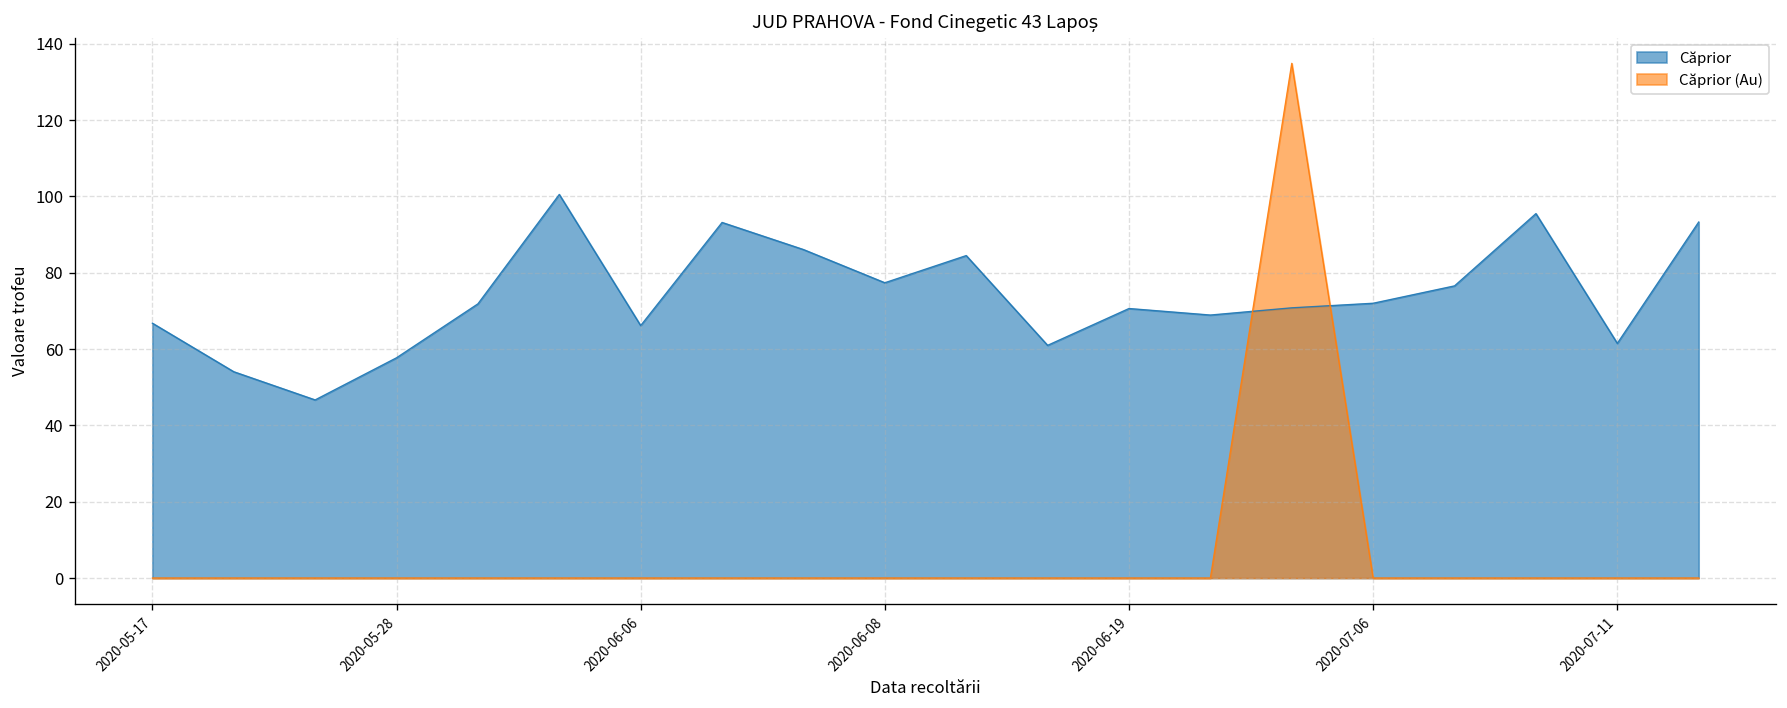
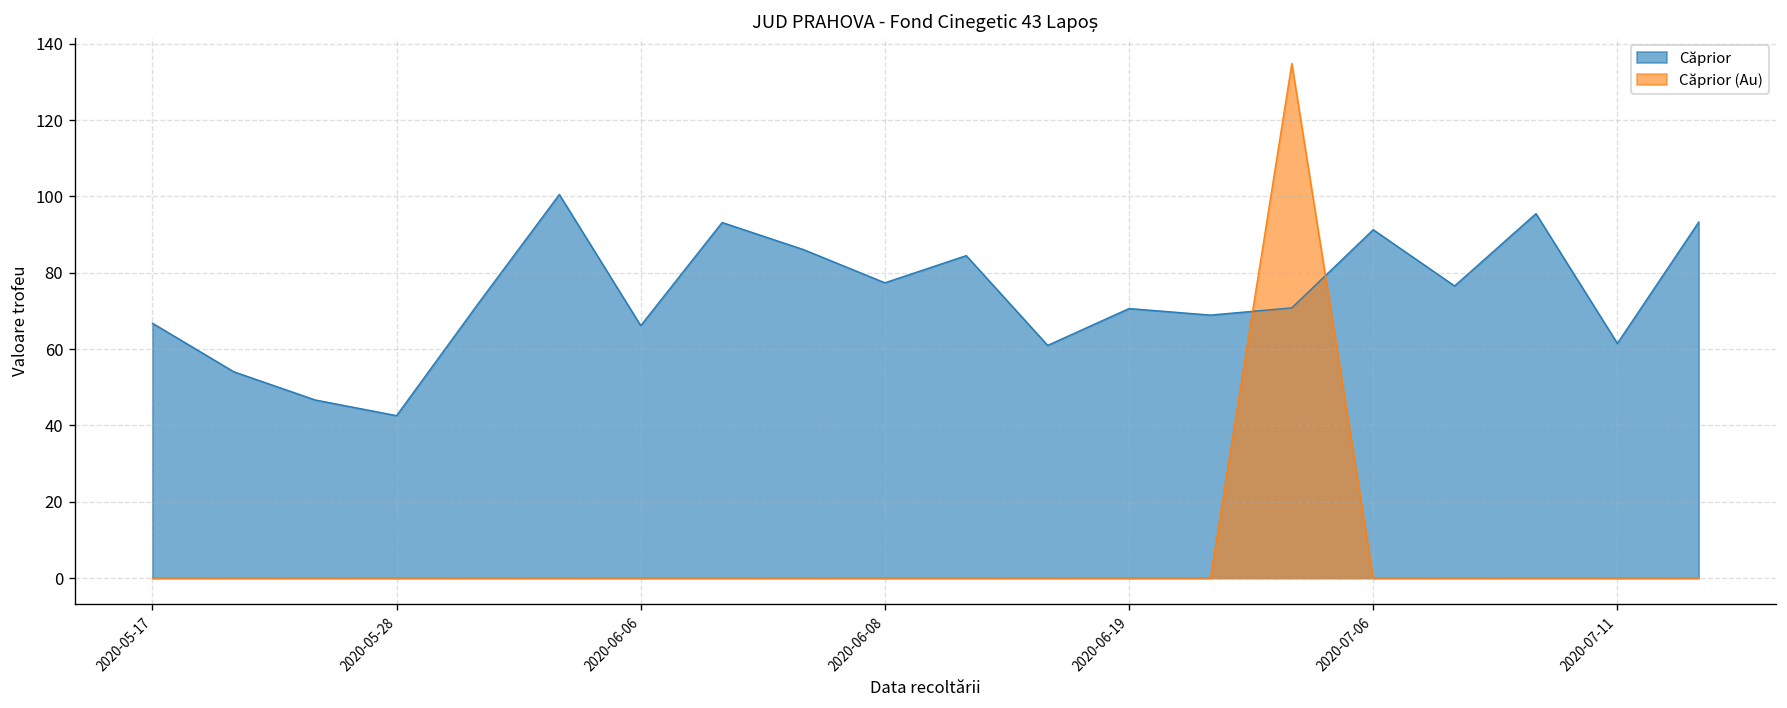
Căprior, 2020-05-28: 58 -> 43
Căprior, 2020-07-06: 72 -> 91
